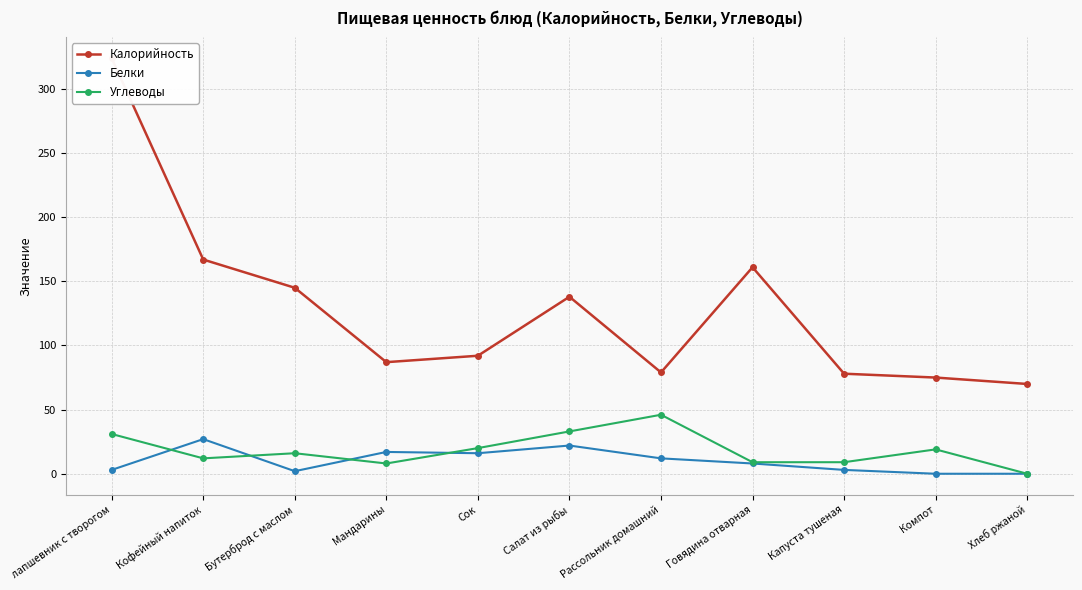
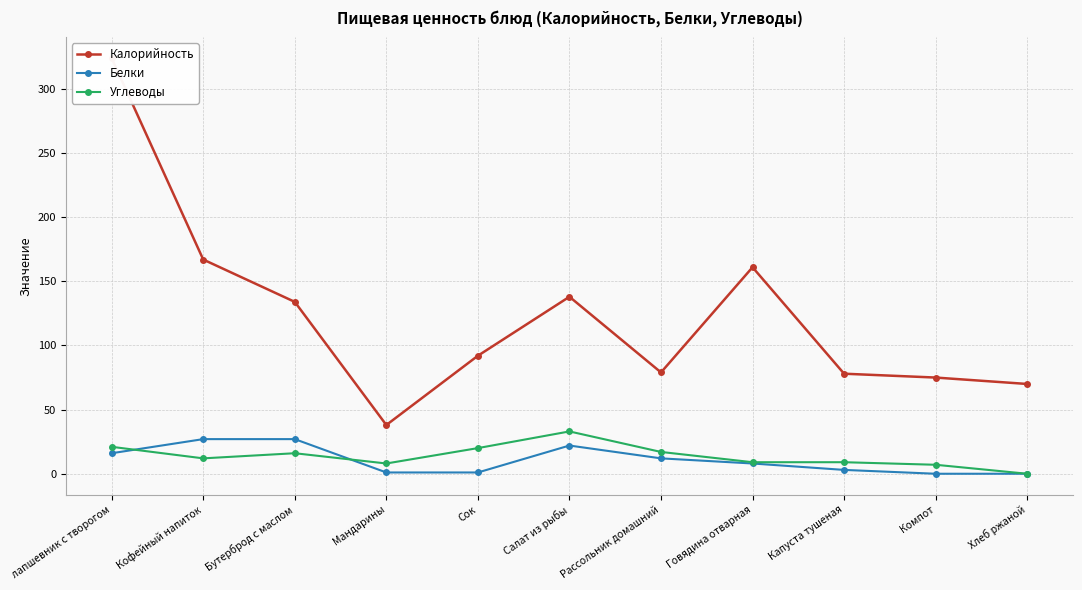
Белки, лапшевник с творогом: 3 -> 16
Углеводы, лапшевник с творогом: 31 -> 21
Калорийность, Бутерброд с маслом: 145 -> 134
Белки, Бутерброд с маслом: 2 -> 27
Калорийность, Мандарины: 87 -> 38
Белки, Мандарины: 17 -> 1
Белки, Сок: 16 -> 1
Углеводы, Рассольник домашний: 46 -> 17
Углеводы, Компот: 19 -> 7
